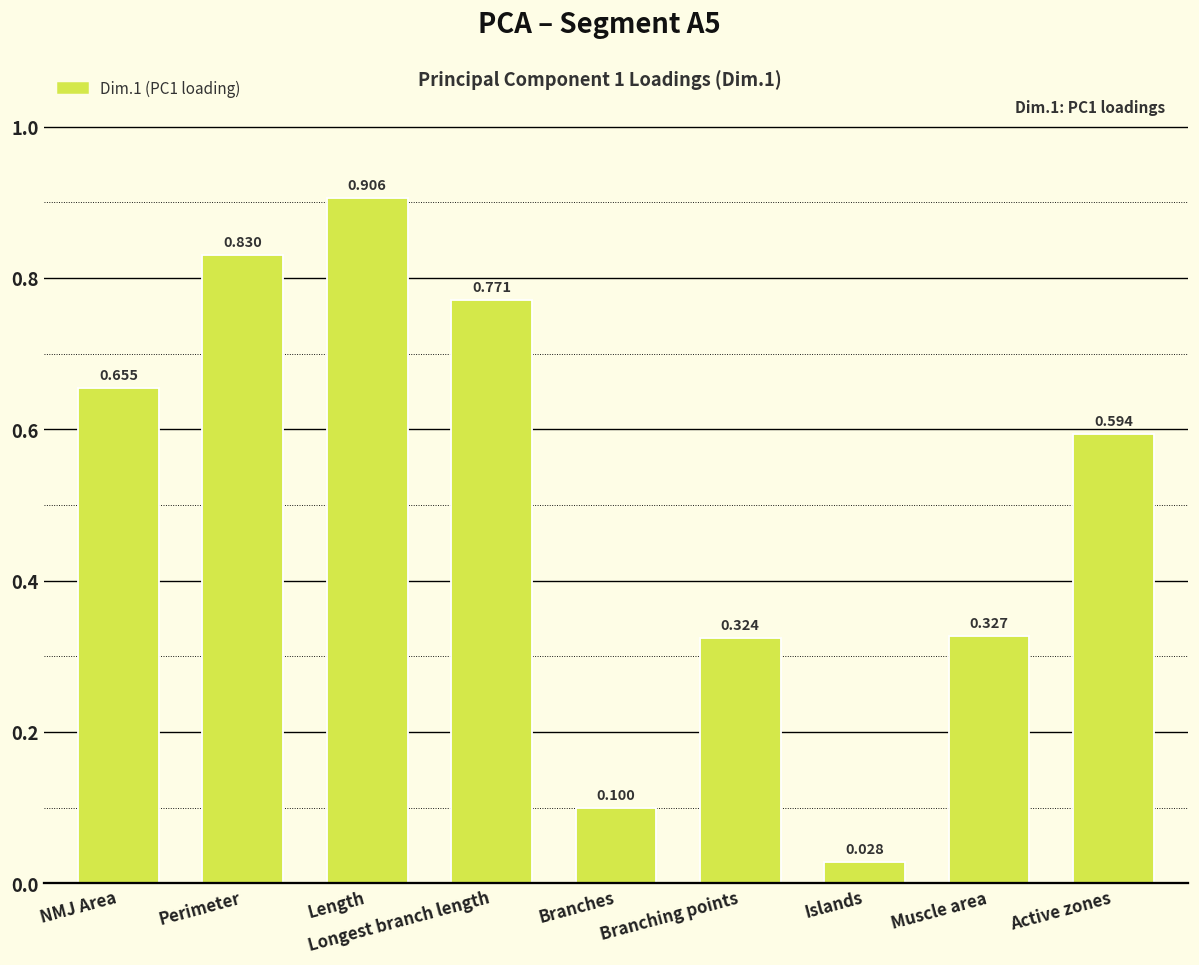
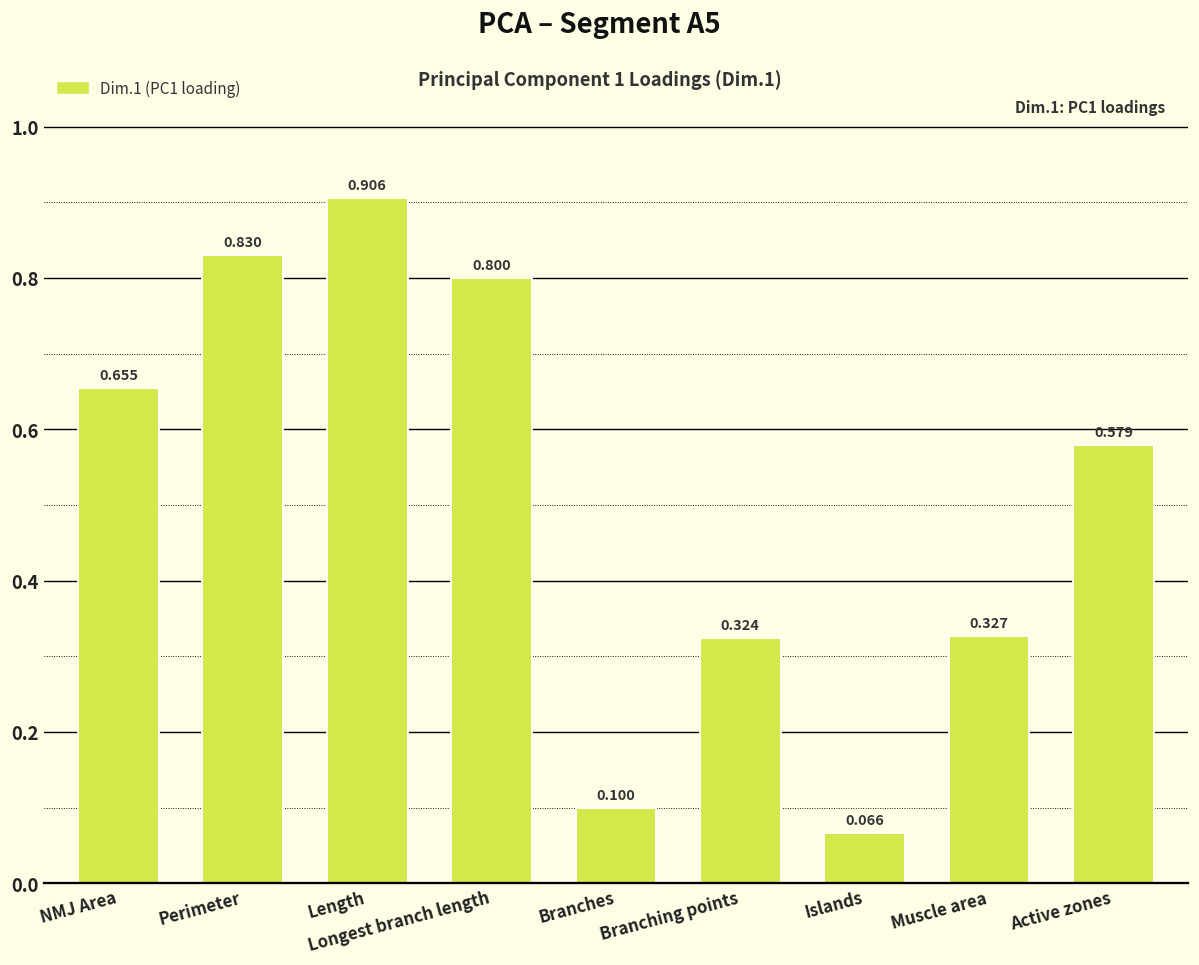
Longest branch length: 0.771 -> 0.800
Islands: 0.028 -> 0.066
Active zones: 0.594 -> 0.579
